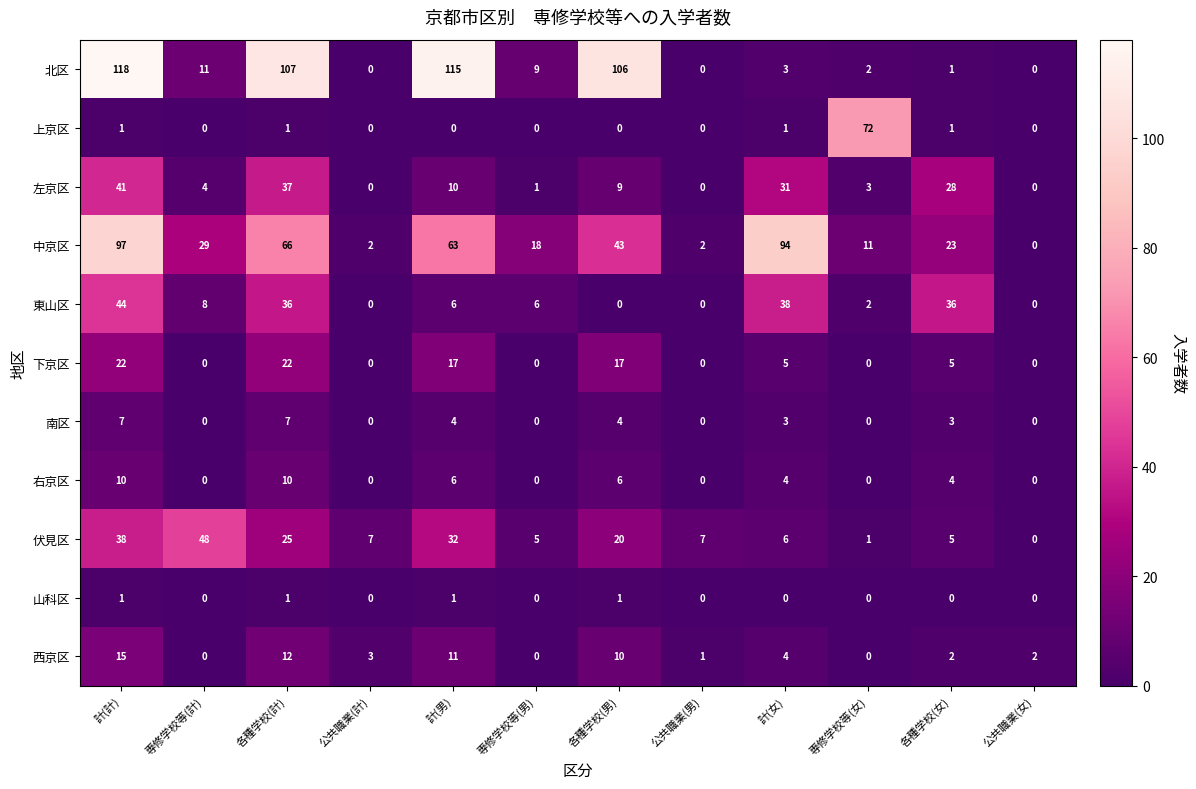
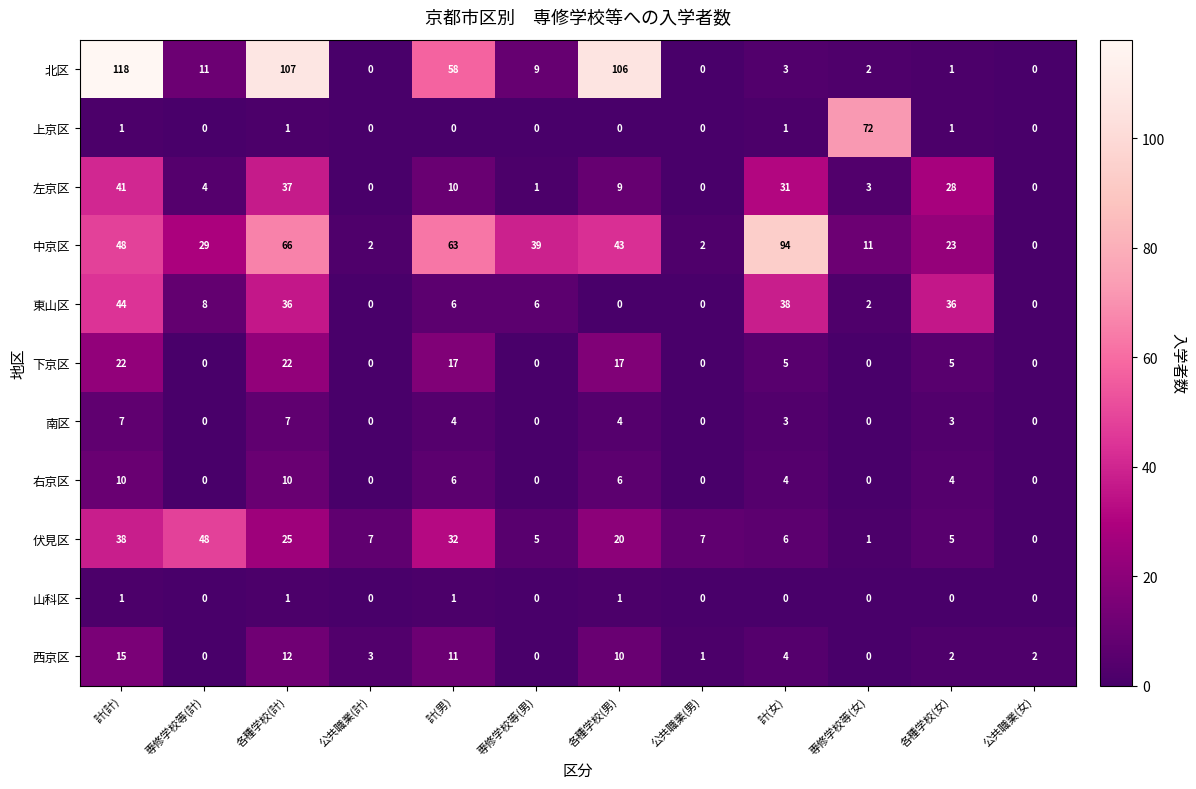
北区, 計(男): 115 -> 58
中京区, 計(計): 97 -> 48
中京区, 専修学校等(男): 18 -> 39
